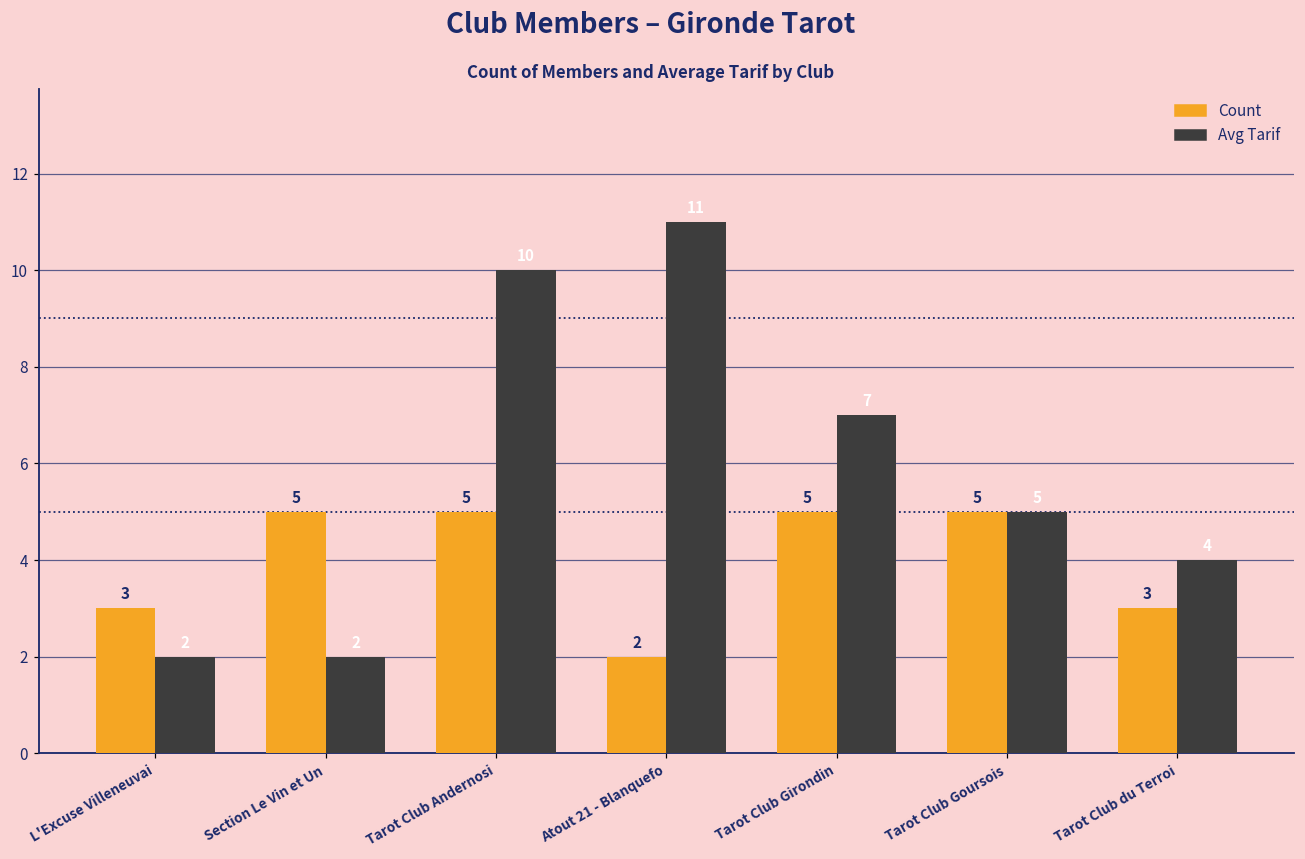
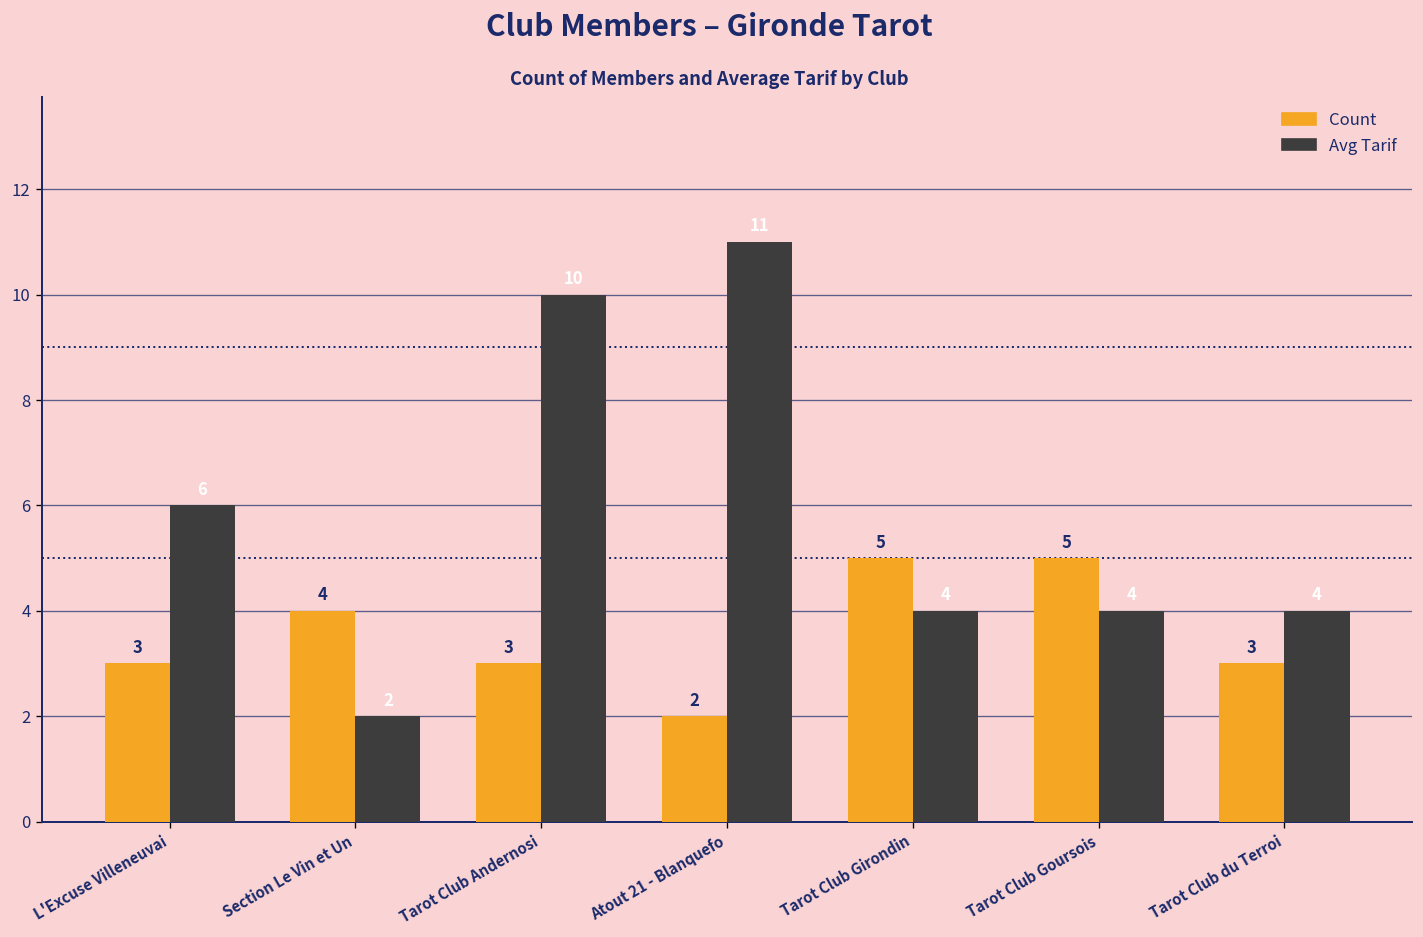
Avg Tarif, L'Excuse Villeneuvai: 2 -> 6
Count, Section Le Vin et Un: 5 -> 4
Count, Tarot Club Andernosi: 5 -> 3
Avg Tarif, Tarot Club Girondin: 7 -> 4
Avg Tarif, Tarot Club Goursois: 5 -> 4
